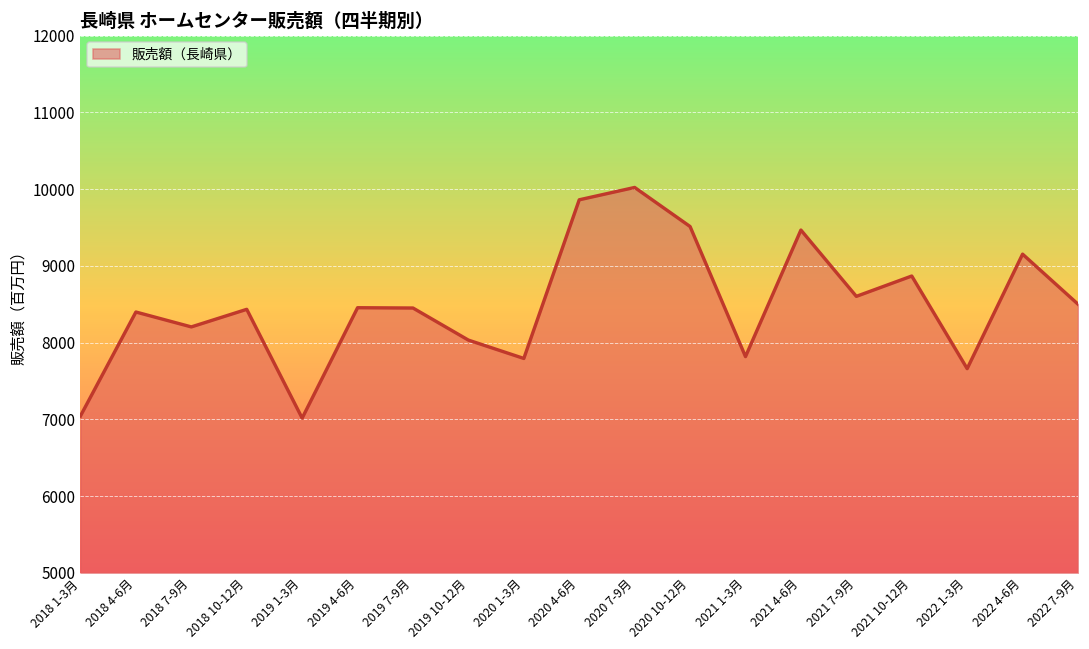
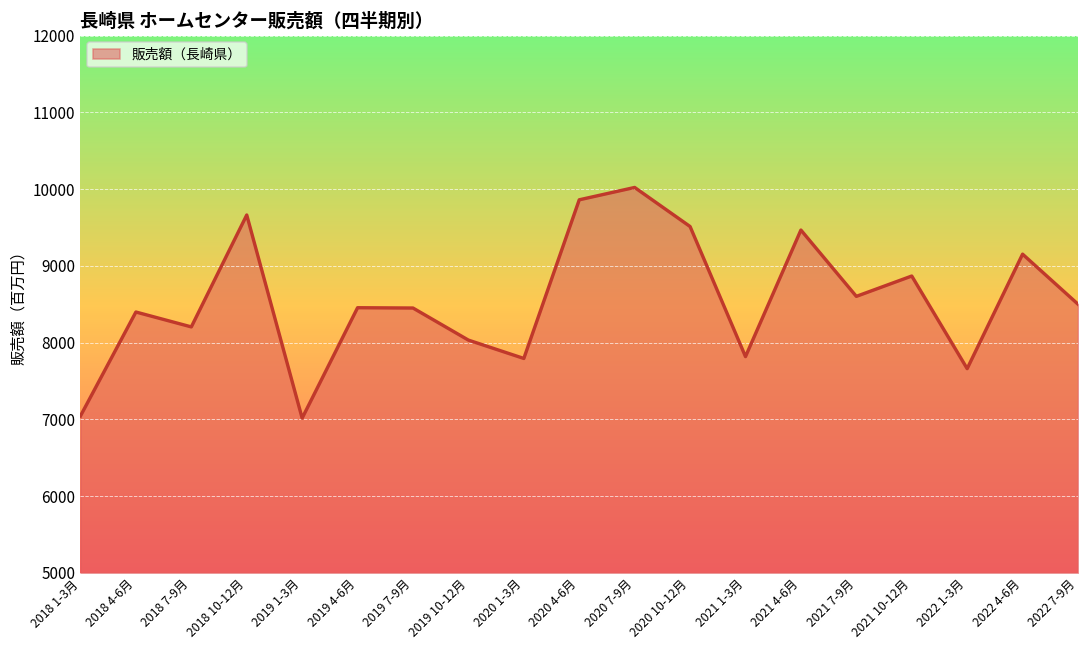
2018 10-12月: 8400 -> 9700
